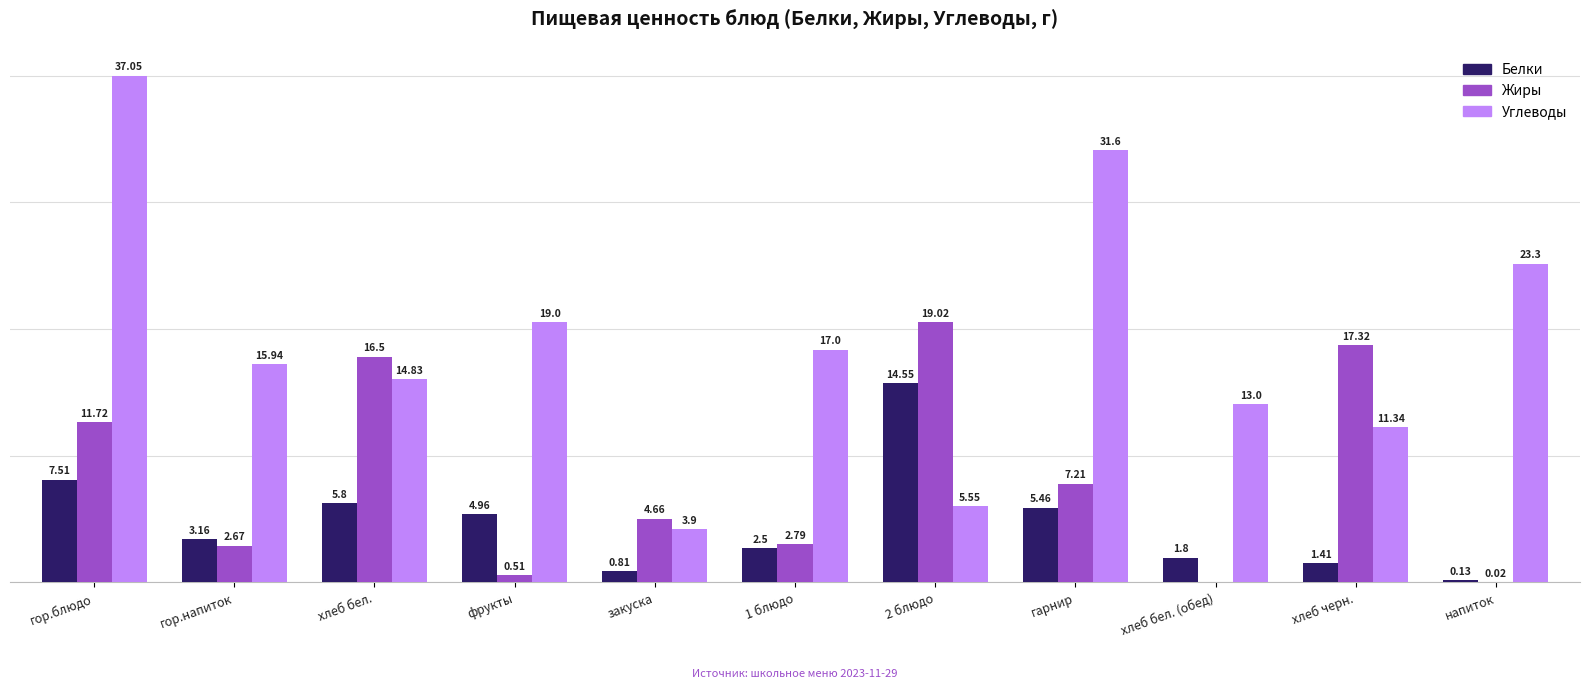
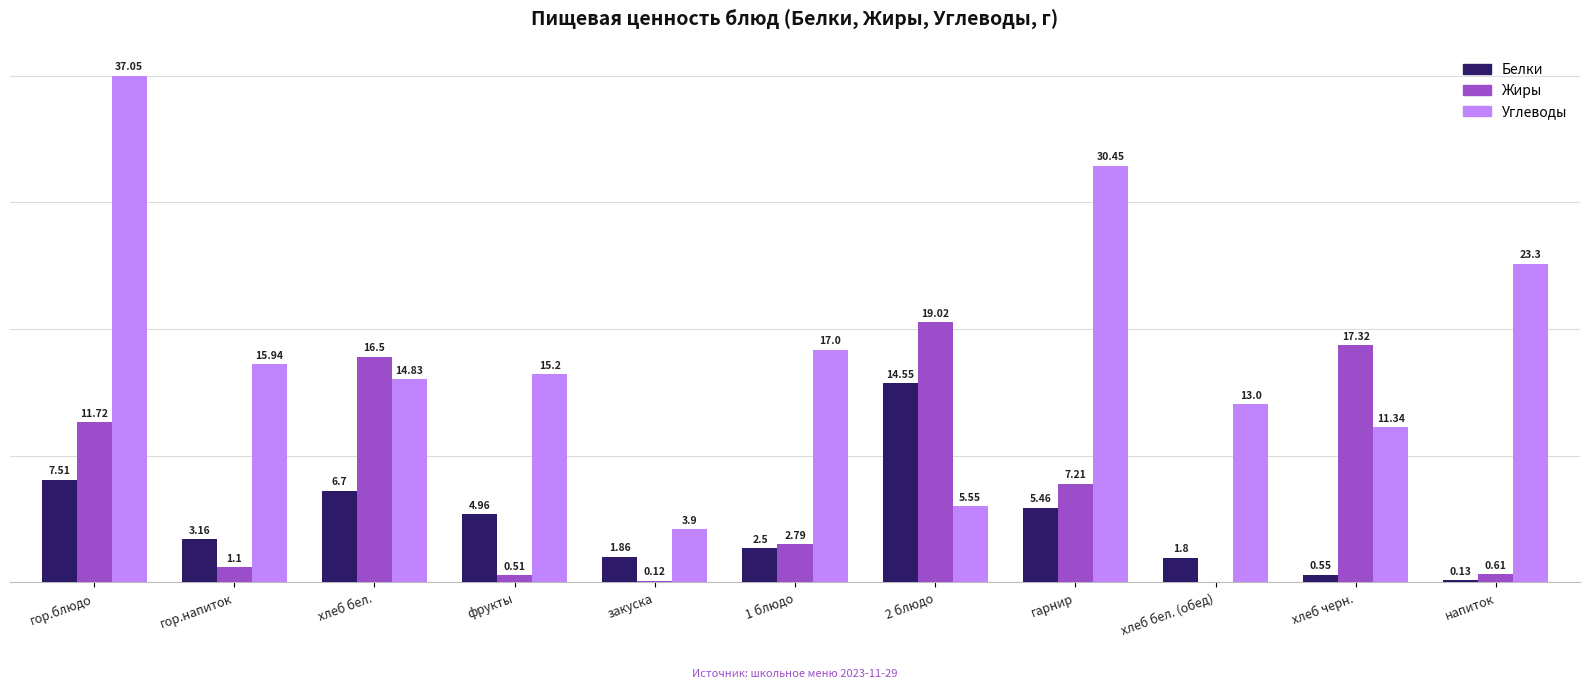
Жиры, гор.напиток: 2.67 -> 1.1
Белки, хлеб бел.: 5.8 -> 6.7
Углеводы, фрукты: 19.0 -> 15.2
Белки, закуска: 0.81 -> 1.86
Жиры, закуска: 4.66 -> 0.12
Углеводы, гарнир: 31.6 -> 30.45
Белки, хлеб черн.: 1.41 -> 0.55
Жиры, напиток: 0.02 -> 0.61
